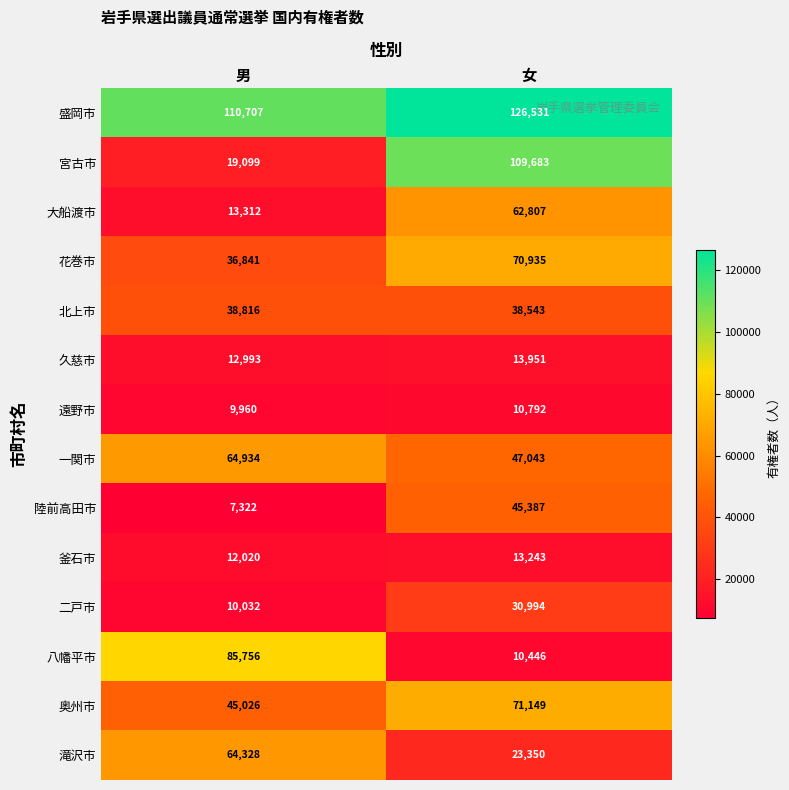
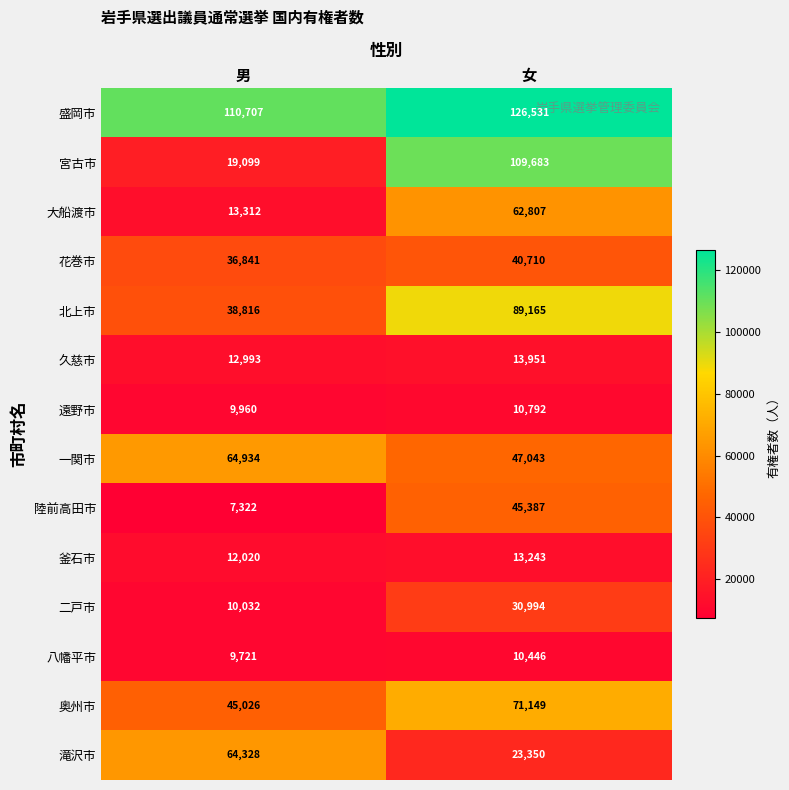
花巻市, 女: 70,935 -> 40,710
北上市, 女: 38,543 -> 89,165
八幡平市, 男: 85,756 -> 9,721
